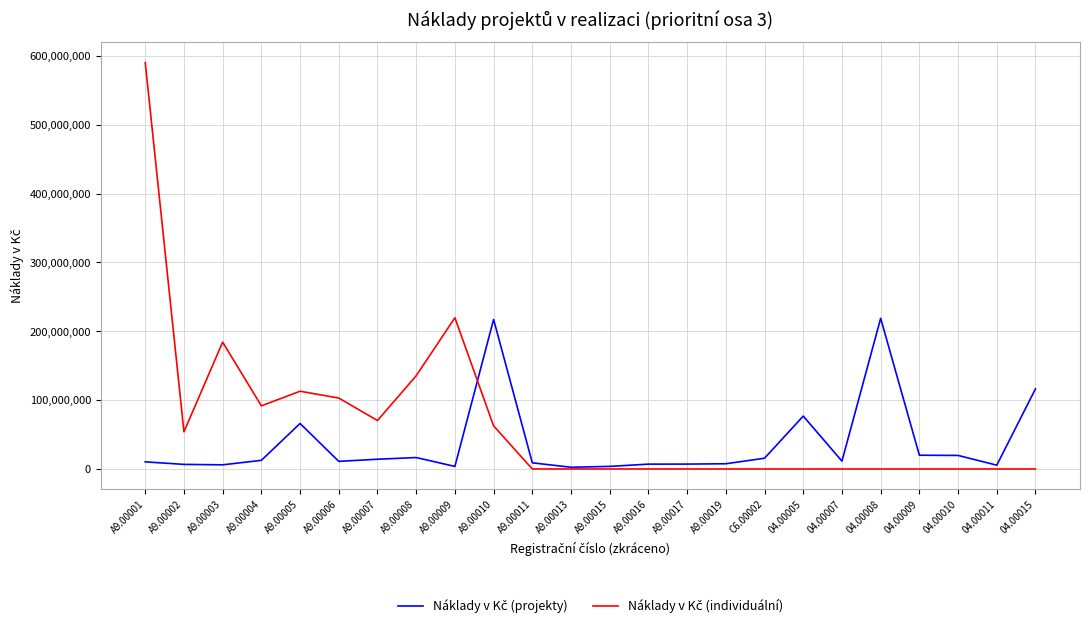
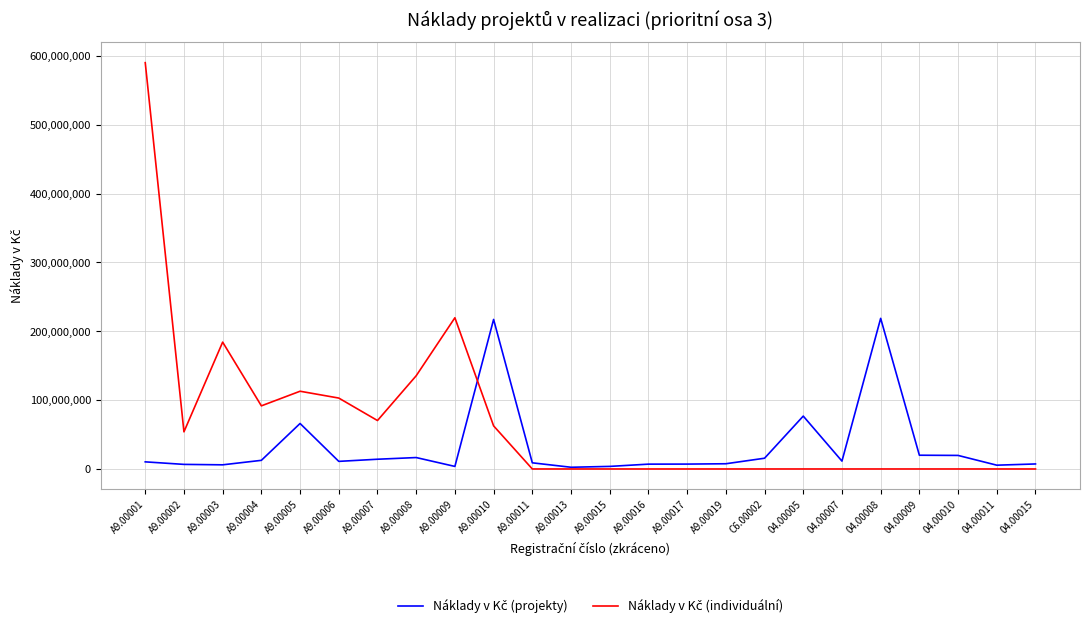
Náklady v Kč (projekty), 04.00015: 120,000,000 -> 10,000,000
